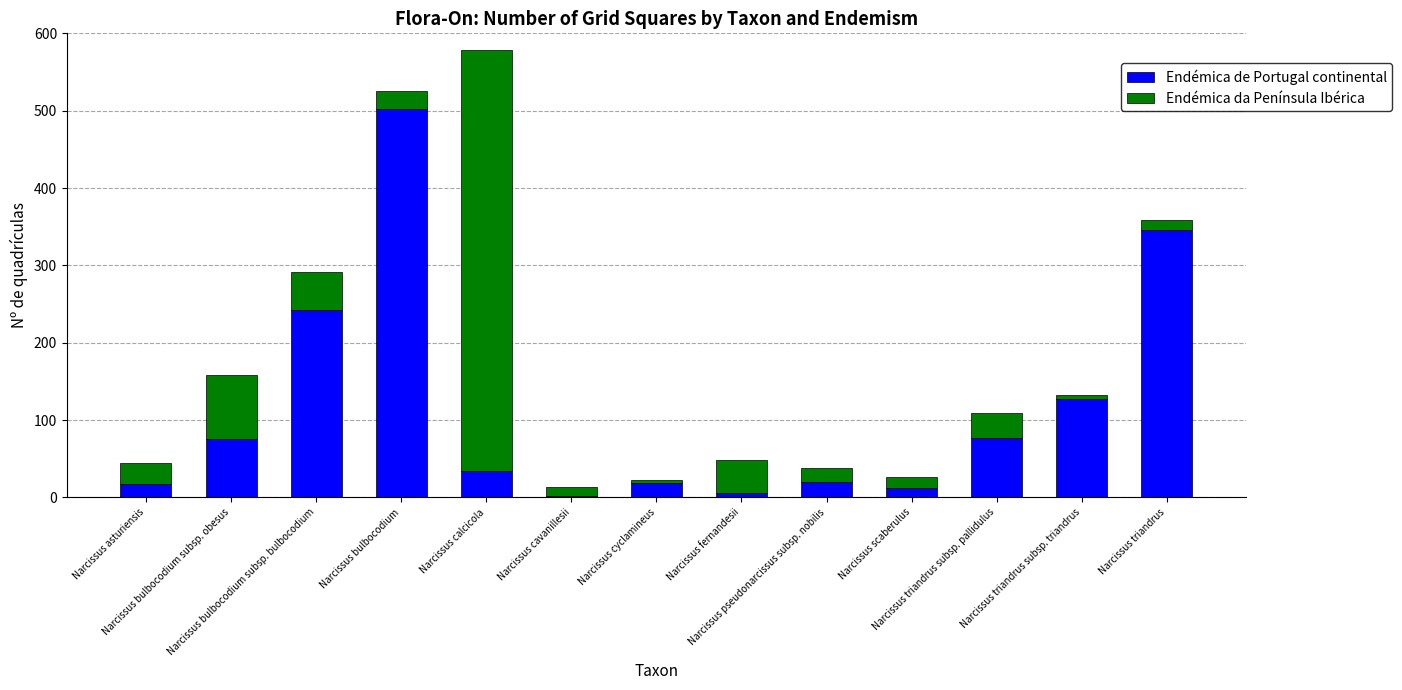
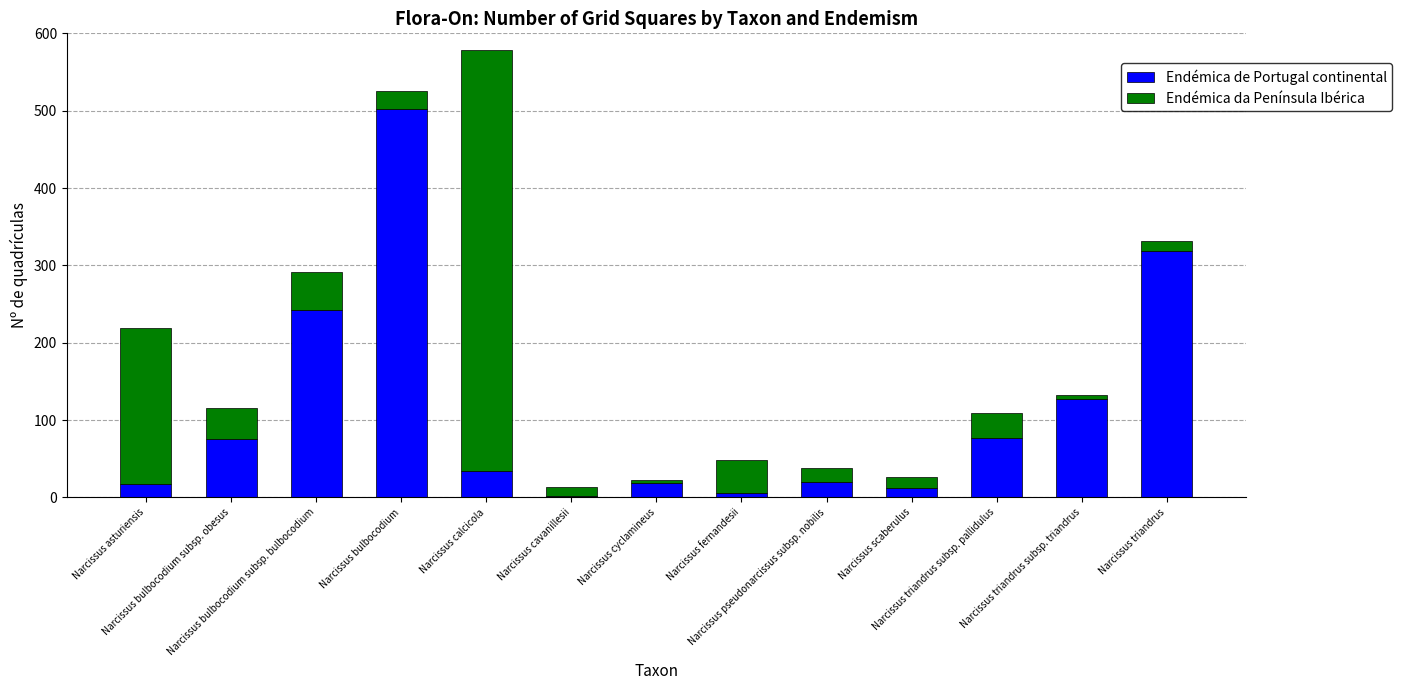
Endémica da Península Ibérica, Narcissus asturiensis: 30 -> 200
Endémica da Península Ibérica, Narcissus bulbocodium subsp. obesus: 80 -> 40
Endémica de Portugal continental, Narcissus triandrus: 350 -> 320
